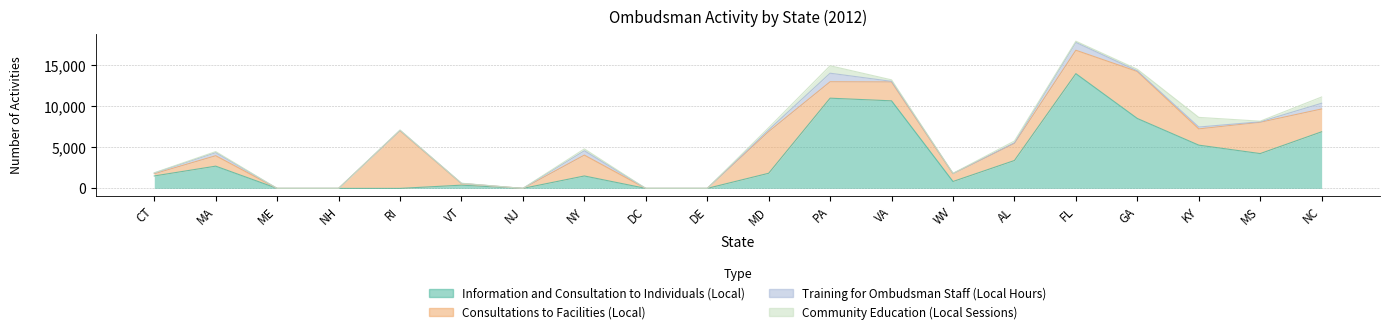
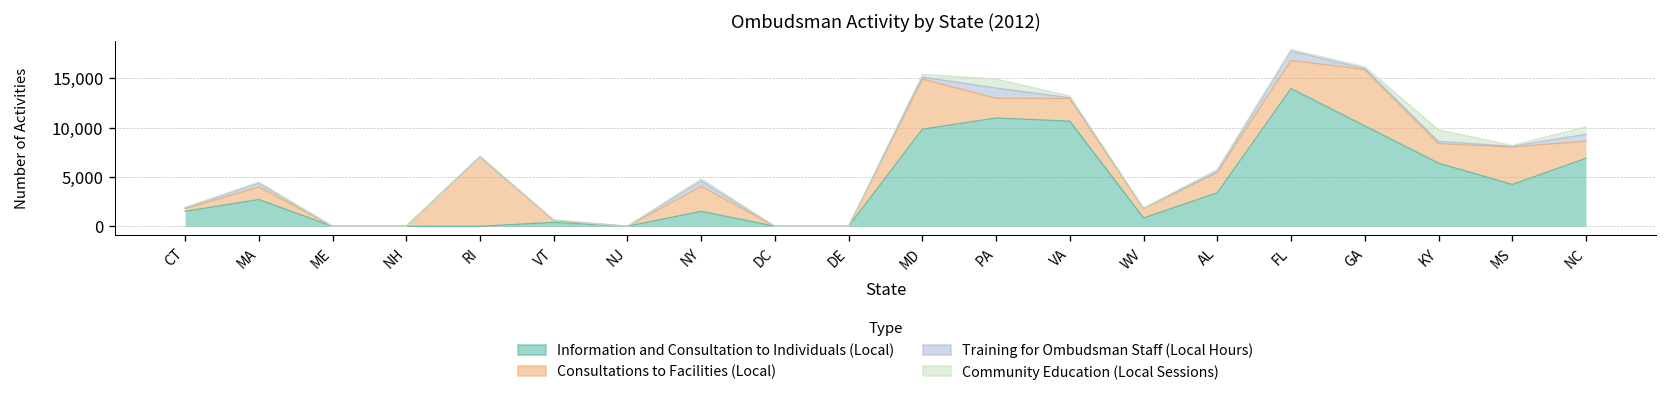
Information and Consultation to Individuals (Local), MD: 2,000 -> 10,000
Information and Consultation to Individuals (Local), GA: 9,000 -> 10,000
Information and Consultation to Individuals (Local), KY: 5,000 -> 6,000
Consultations to Facilities (Local), NC: 3,000 -> 2,000
